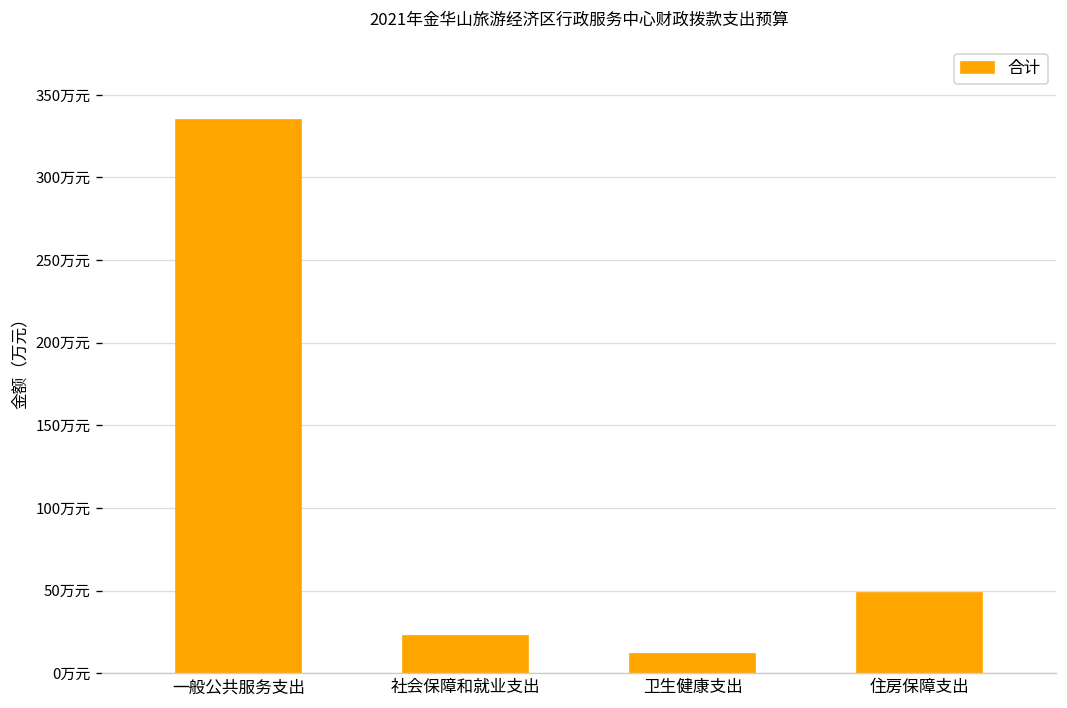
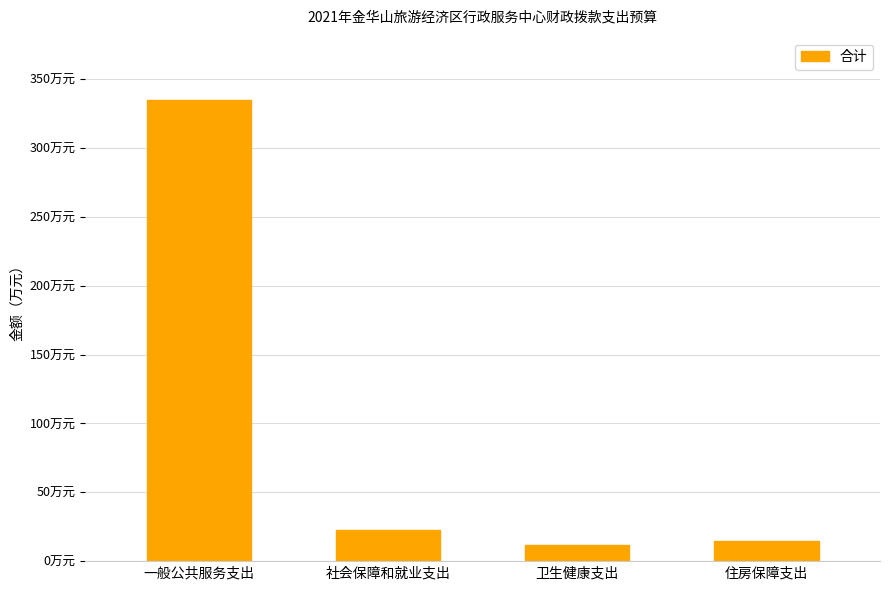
住房保障支出: 49万元 -> 15万元
